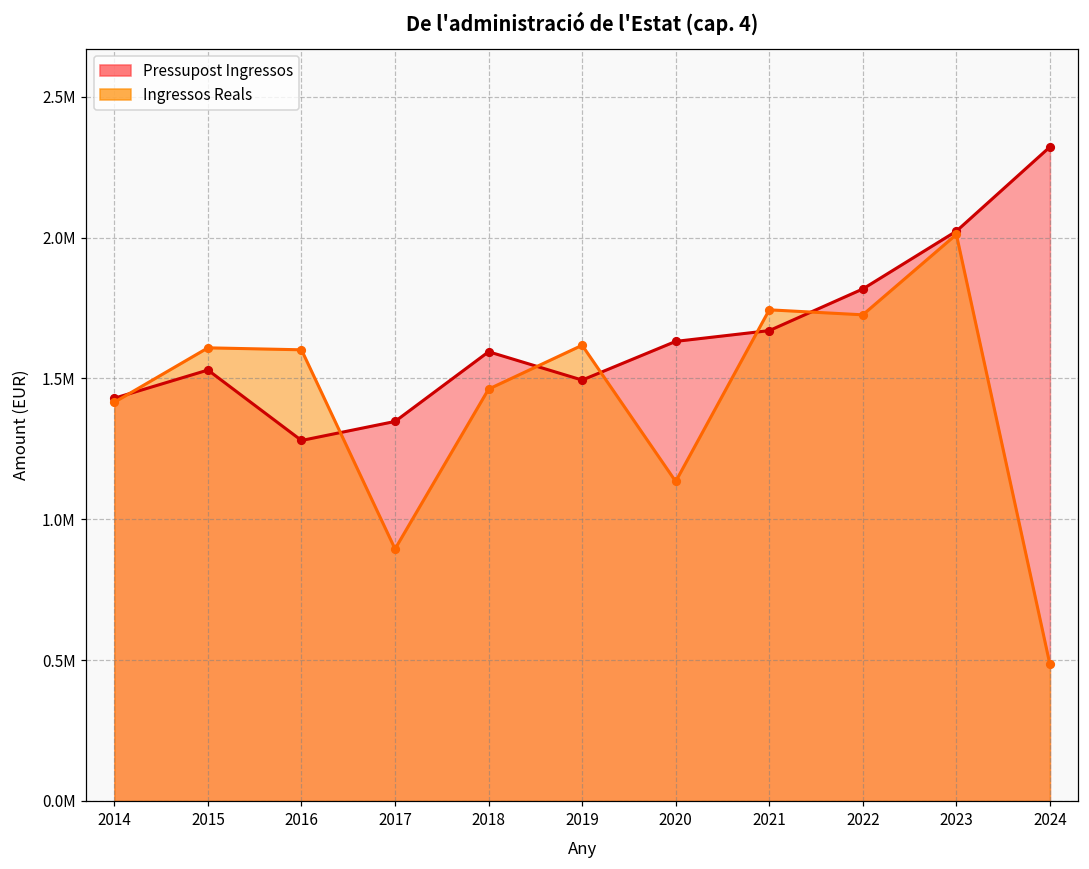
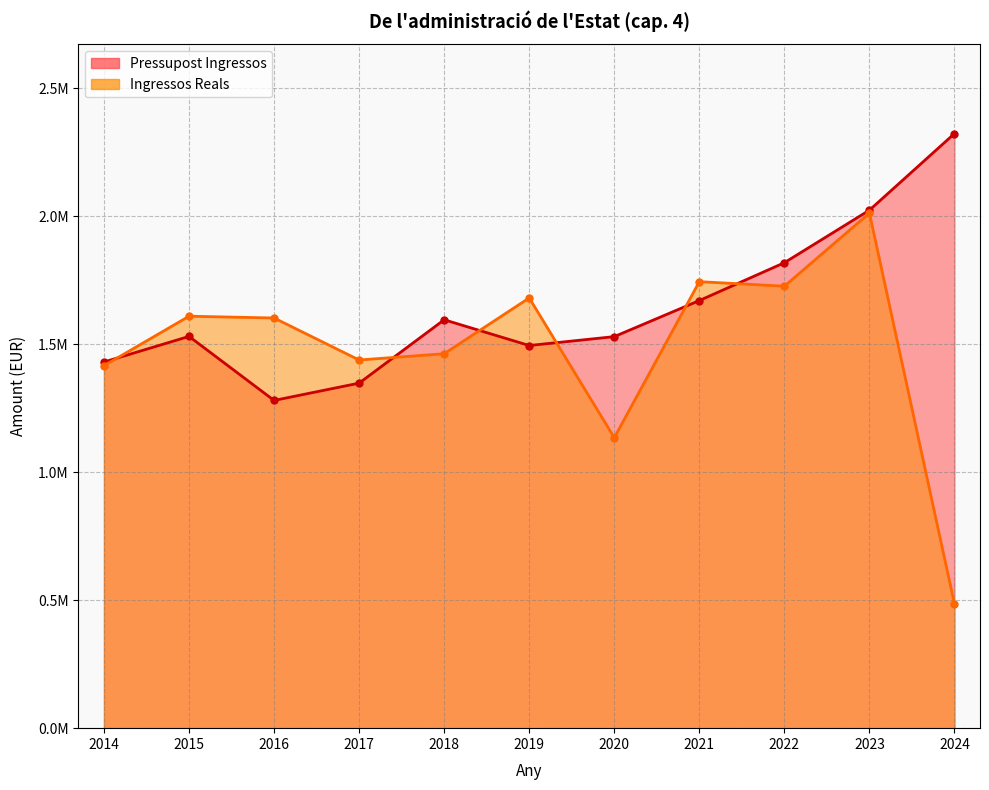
Ingressos Reals, 2017: 890000 -> 1440000
Ingressos Reals, 2019: 1620000 -> 1680000
Pressupost Ingressos, 2020: 1630000 -> 1530000
